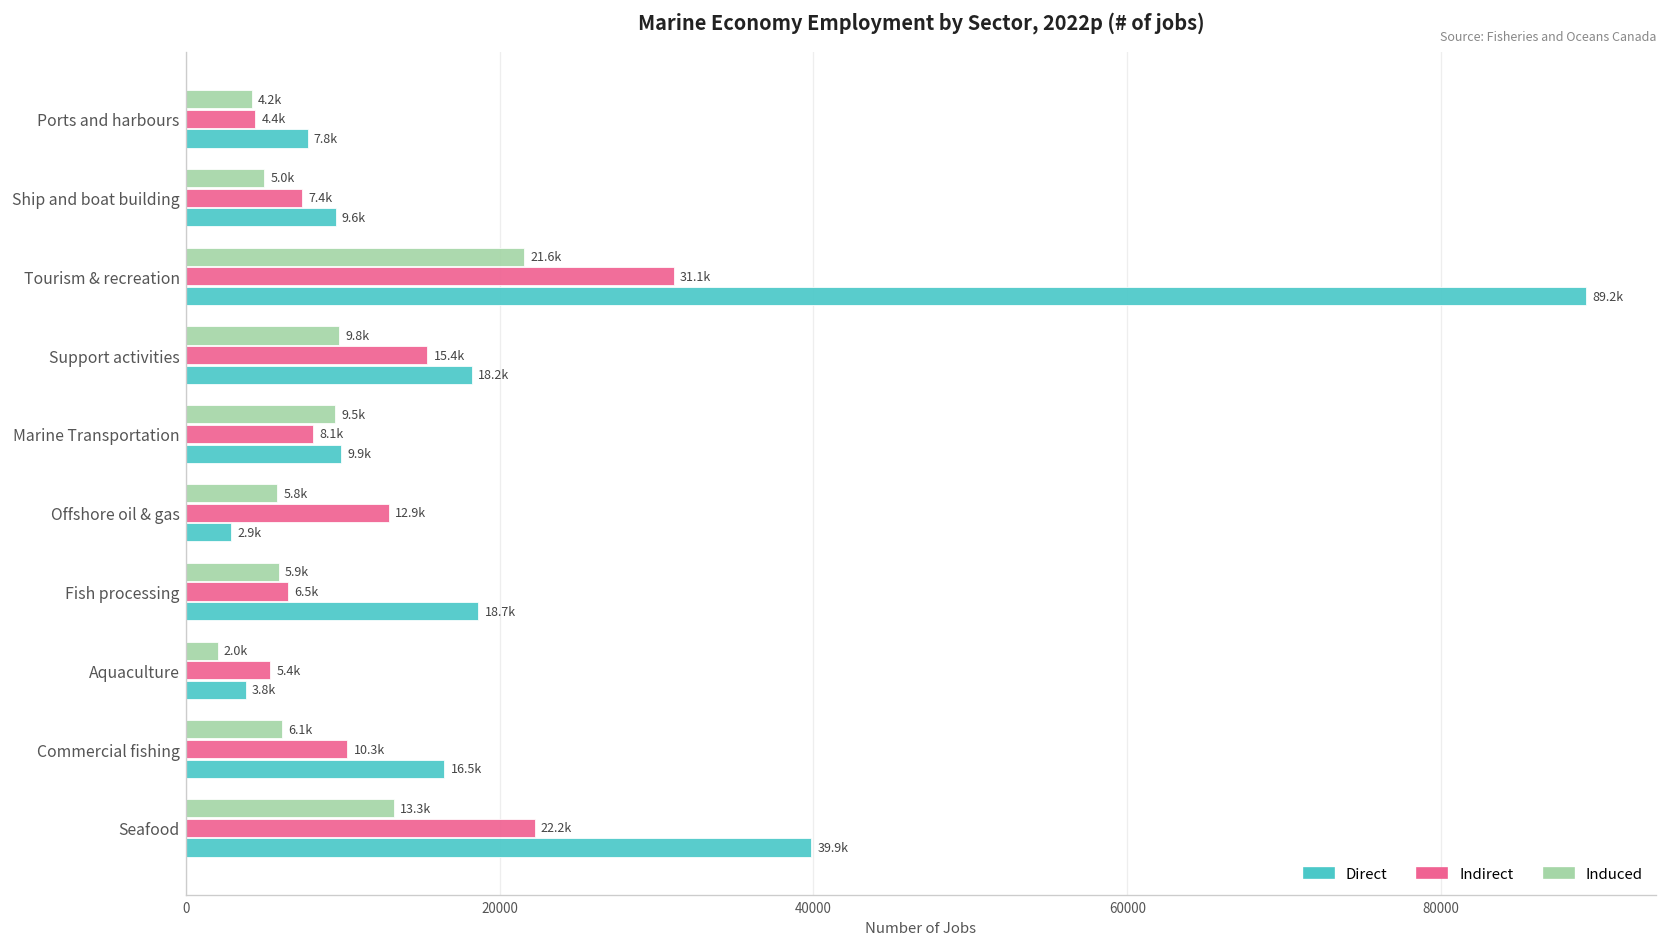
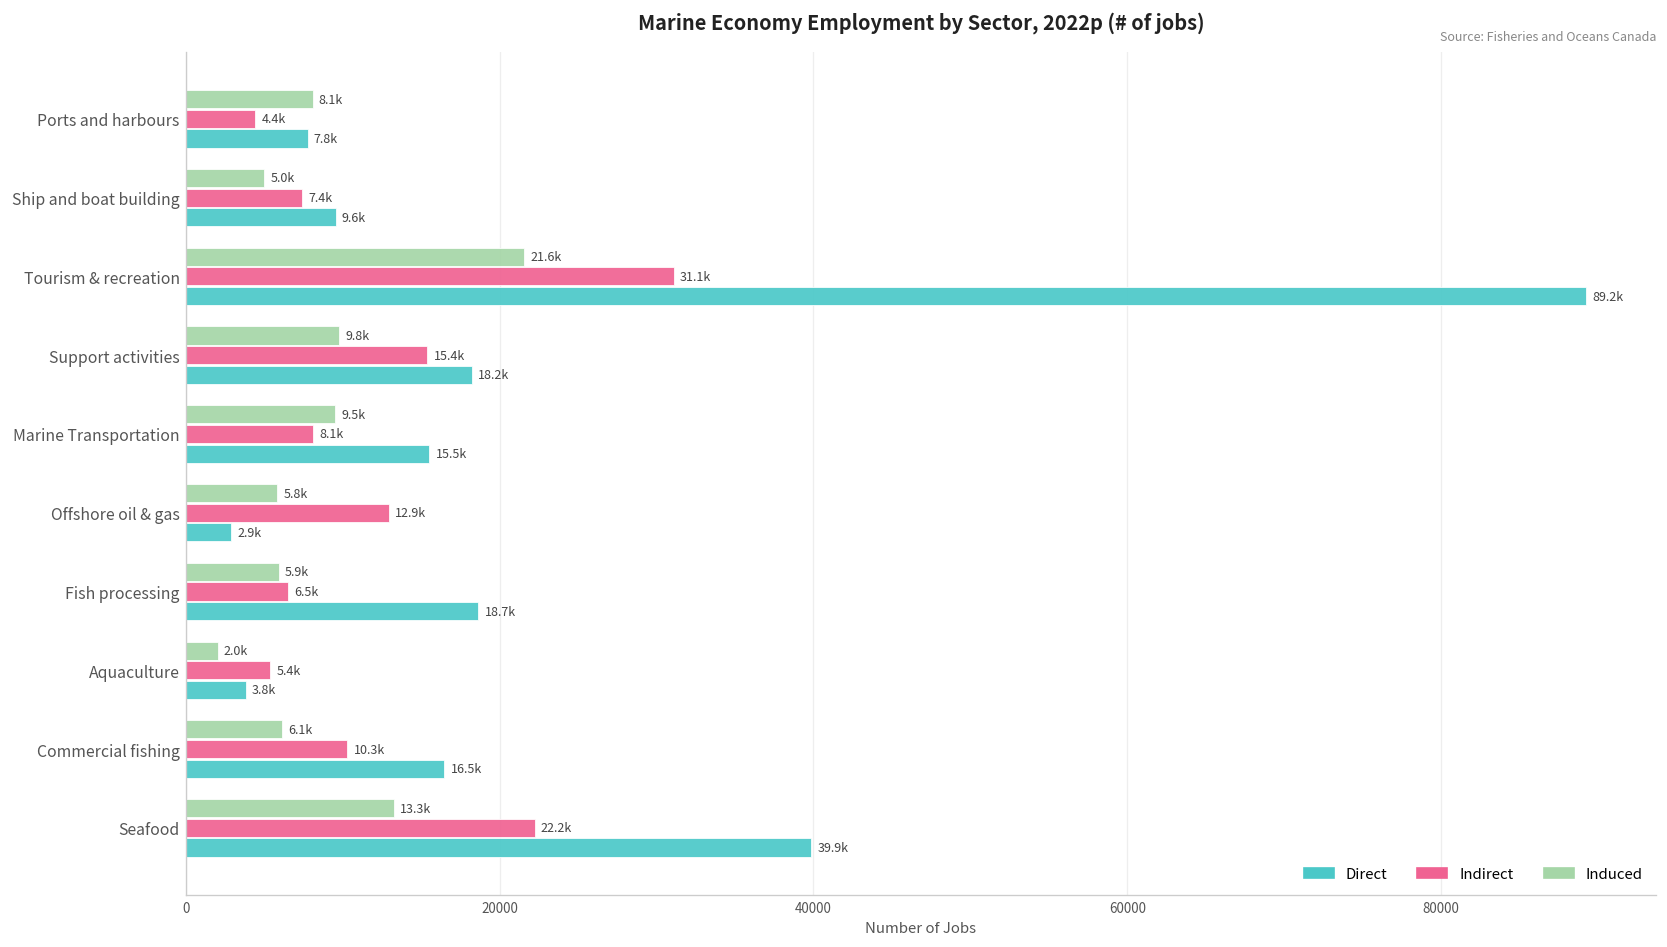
Induced, Ports and harbours: 4.2k -> 8.1k
Direct, Marine Transportation: 9.9k -> 15.5k
